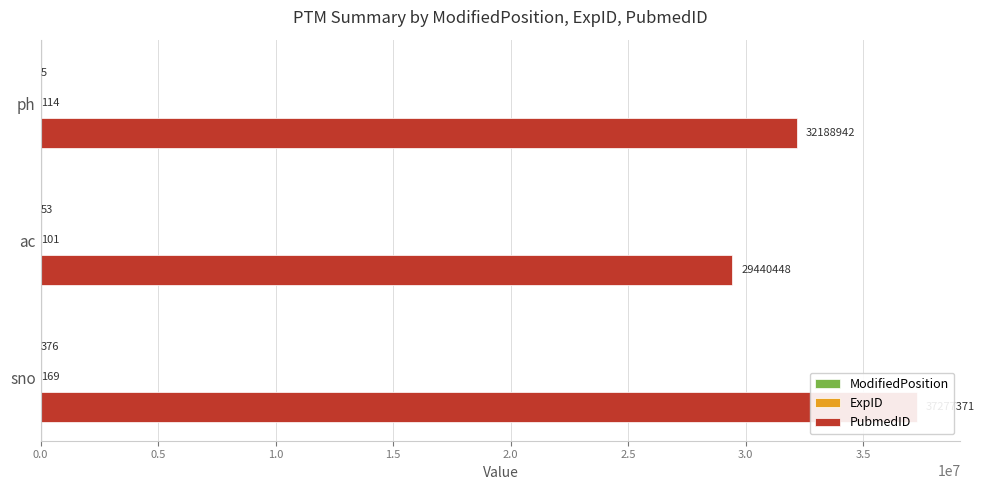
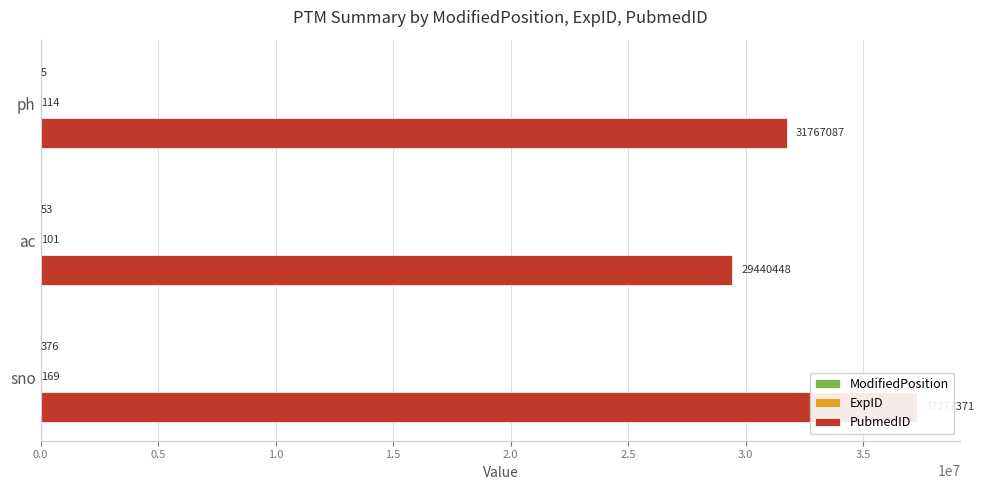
PubmedID, ph: 32188942 -> 31767087
